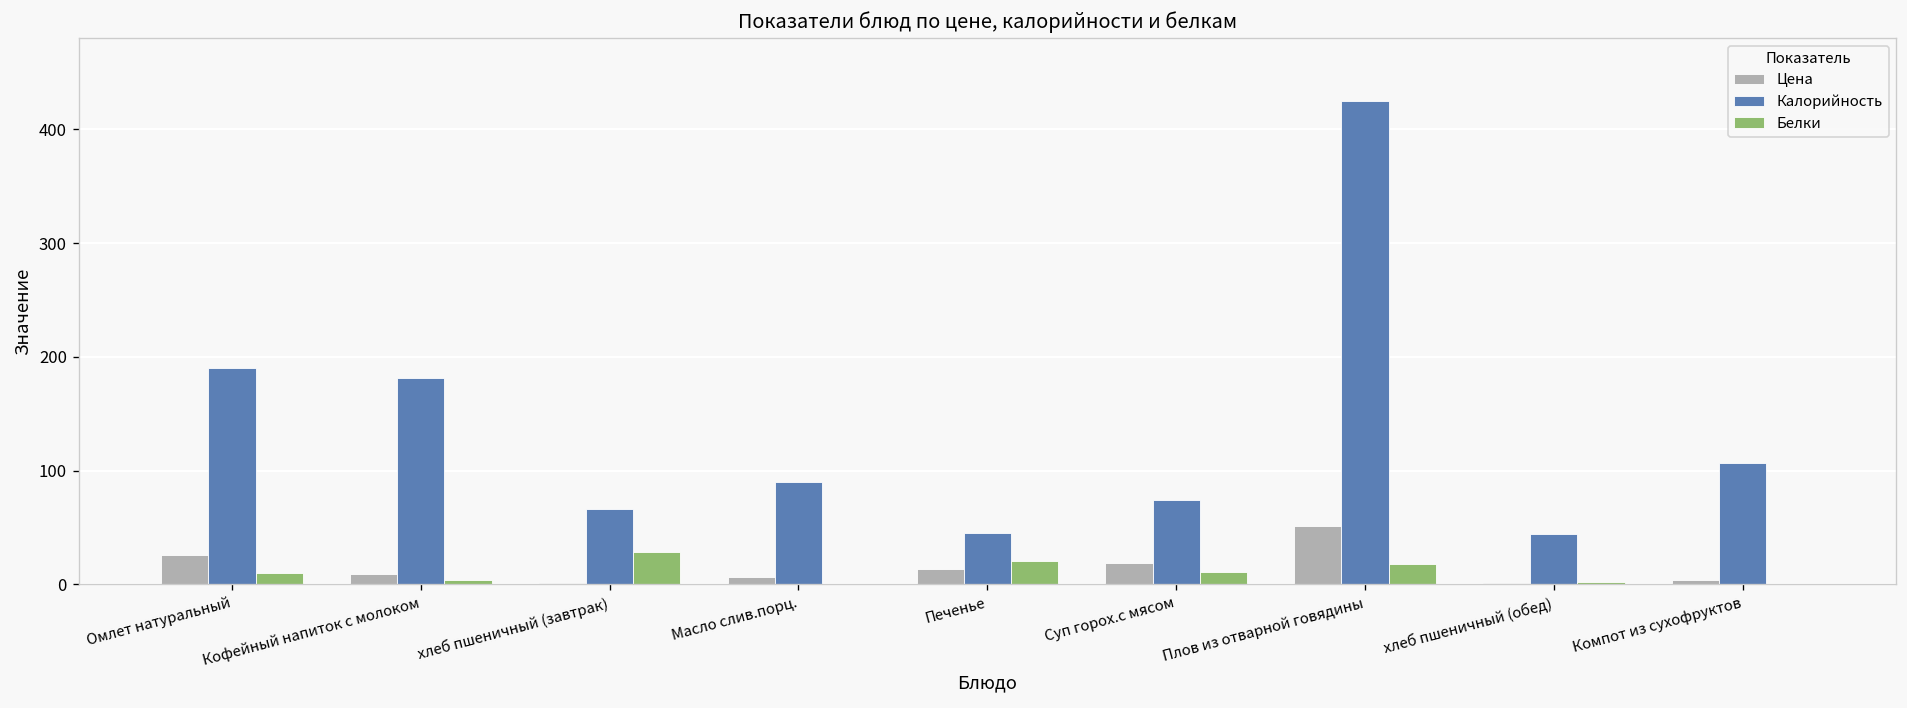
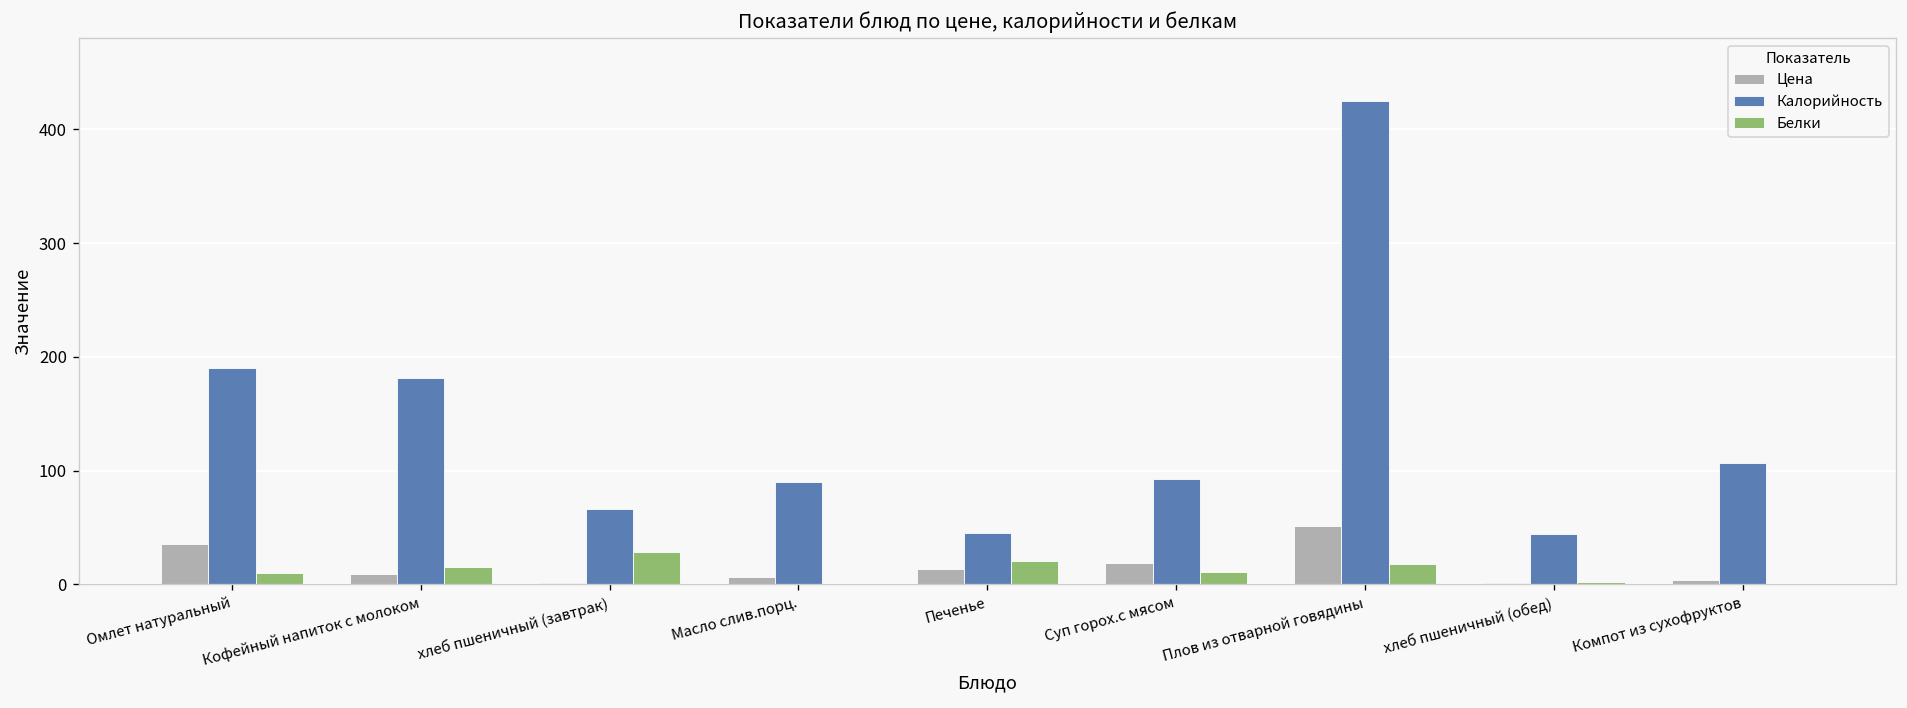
Цена, Омлет натуральный: 30 -> 40
Белки, Кофейный напиток с молоком: 0 -> 20
Калорийность, Суп горох.с мясом: 70 -> 90
